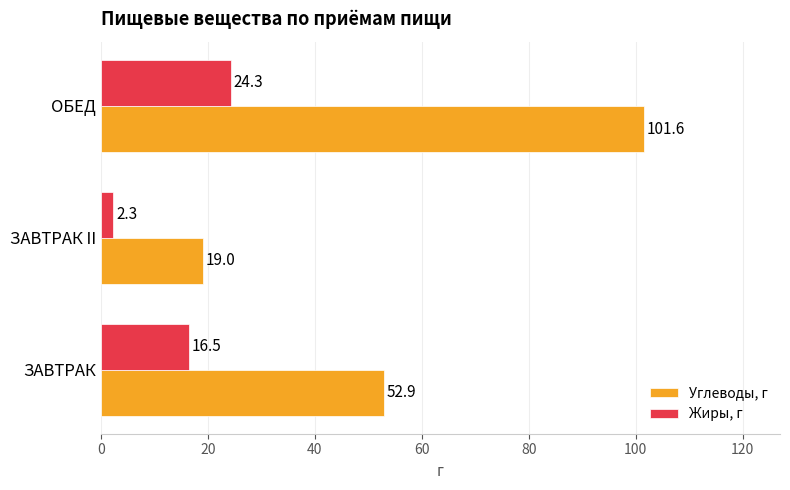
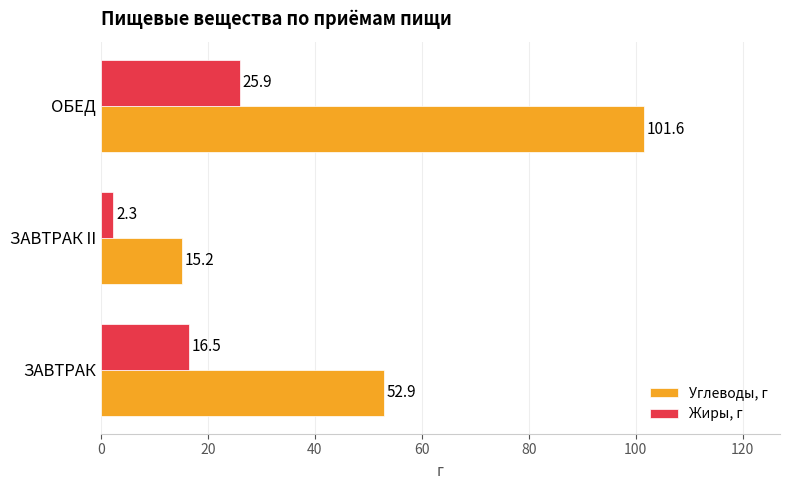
Жиры, г, ОБЕД: 24.3 -> 25.9
Углеводы, г, ЗАВТРАК II: 19.0 -> 15.2
